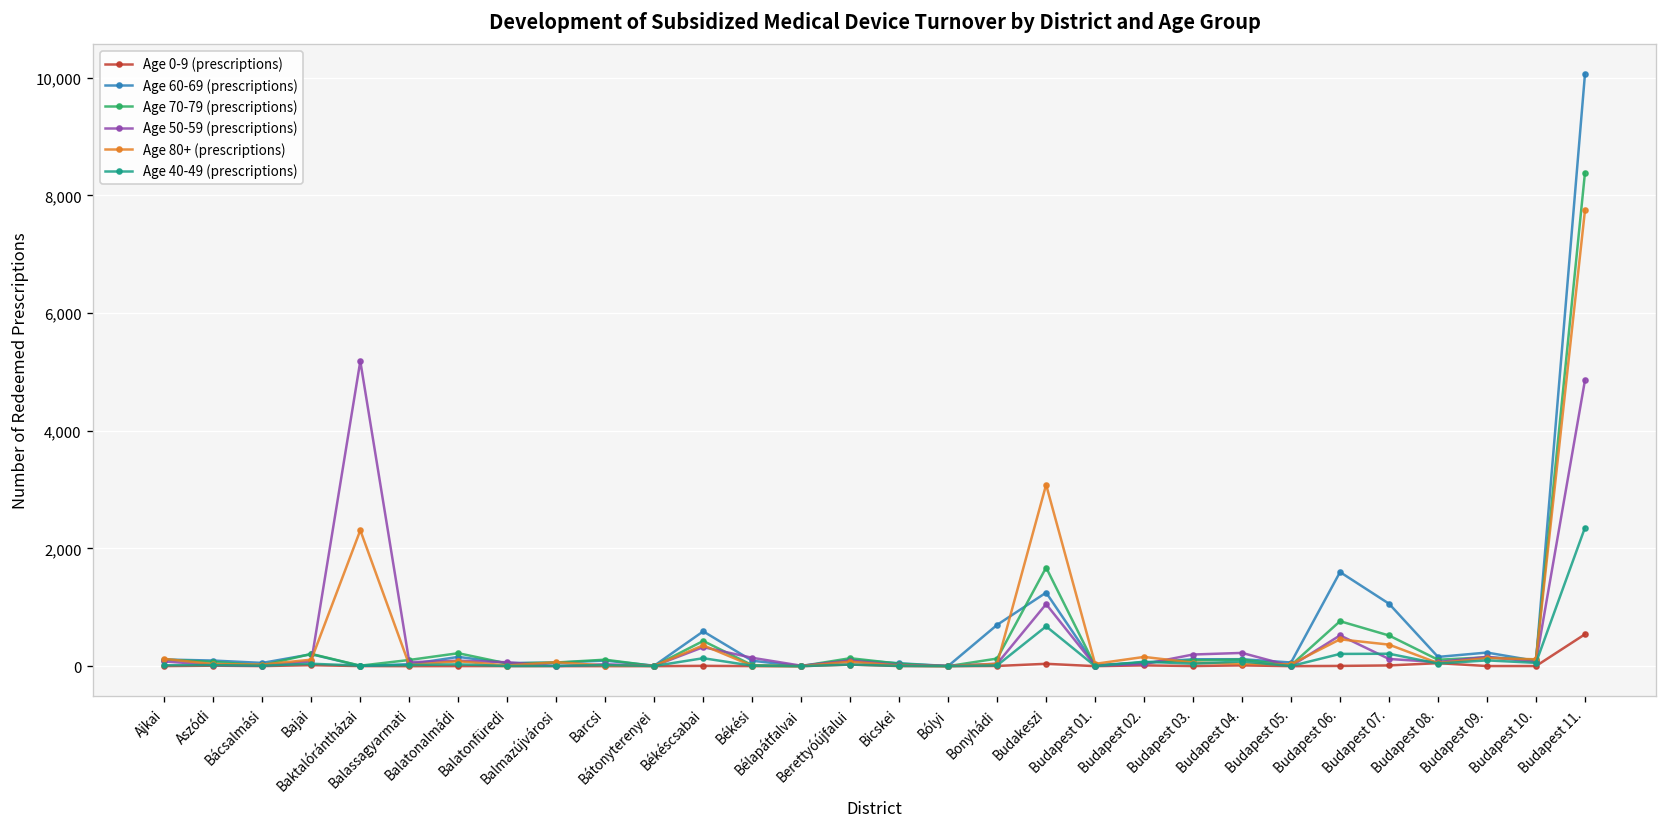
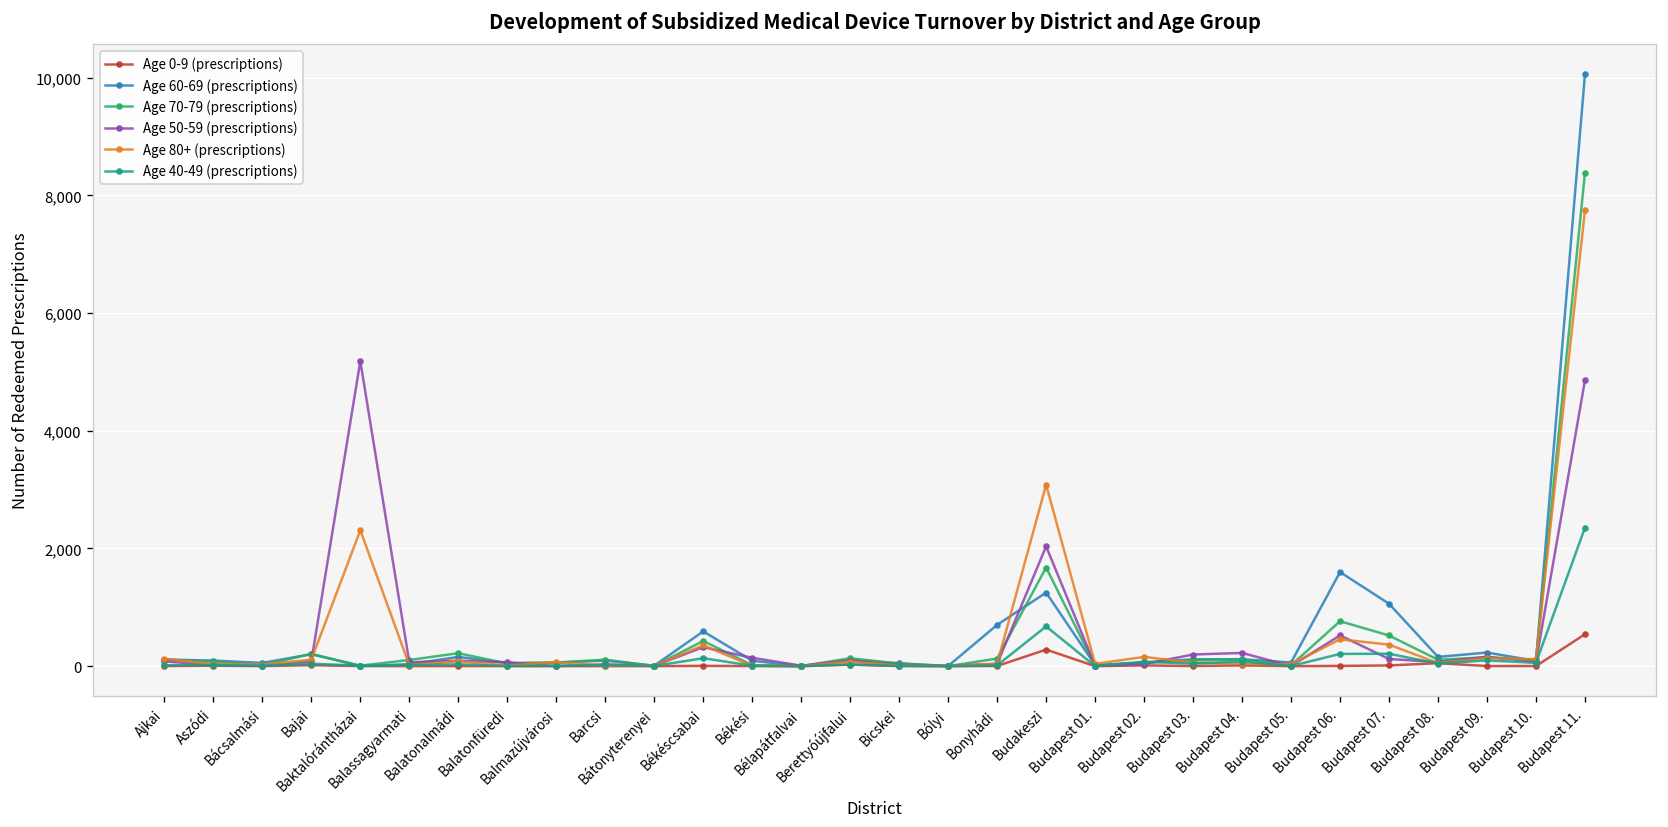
Age 0-9 (prescriptions), Budakeszi: 0 -> 300
Age 50-59 (prescriptions), Budakeszi: 1,100 -> 2,000
